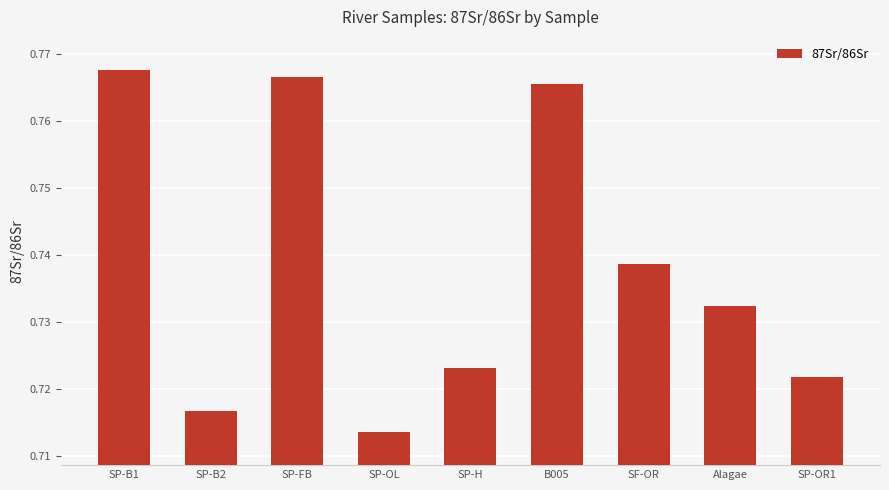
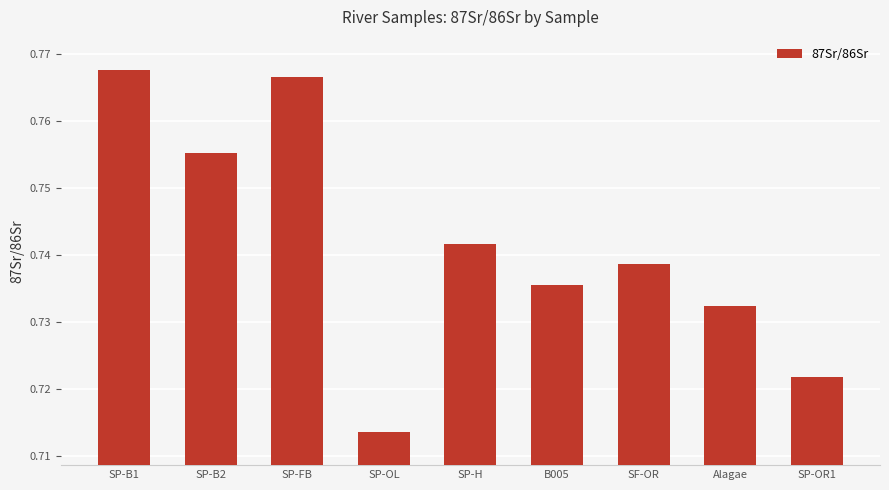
SP-B2: 0.717 -> 0.755
SP-H: 0.723 -> 0.742
B005: 0.766 -> 0.736
